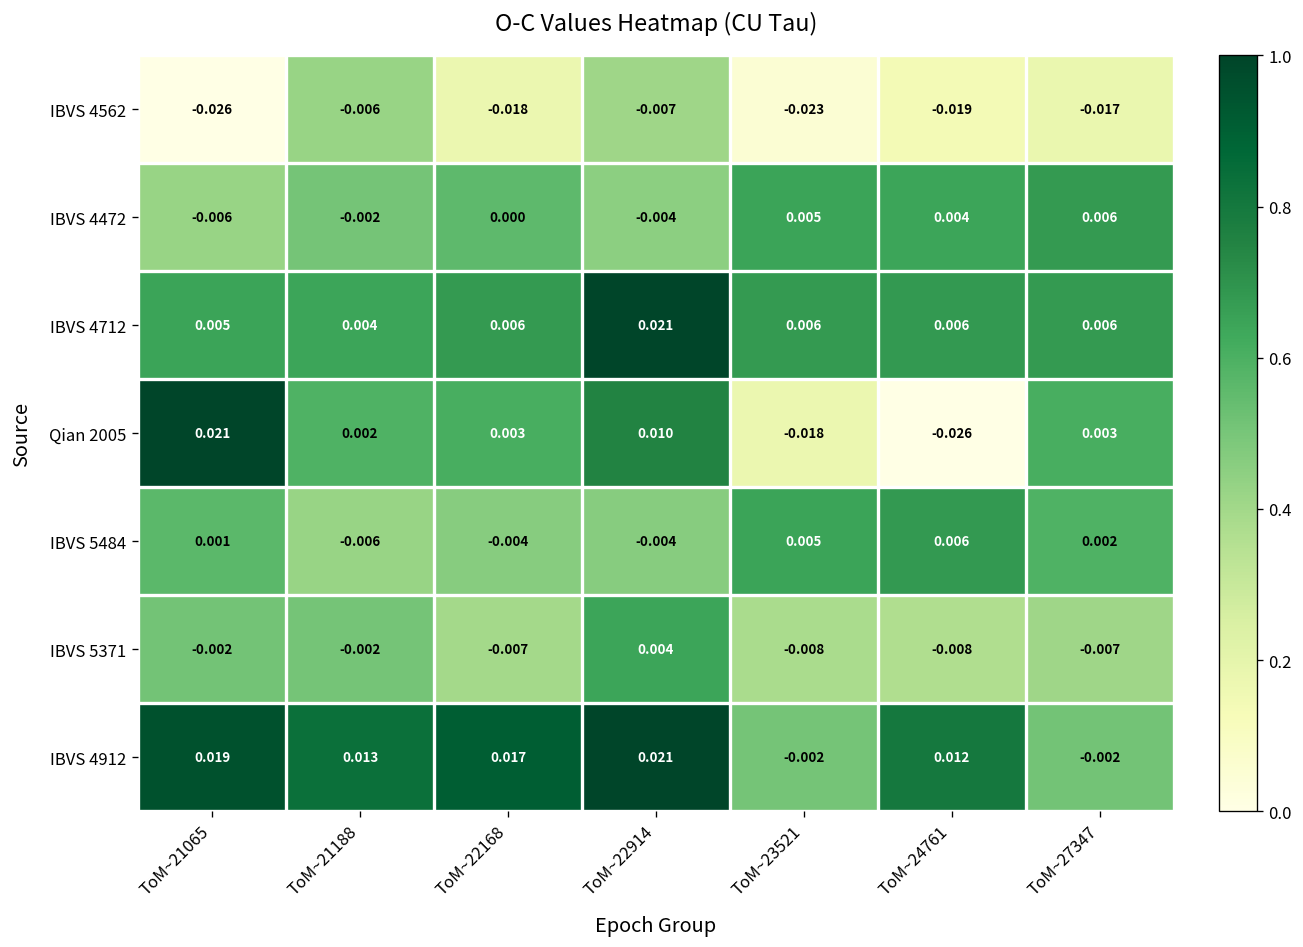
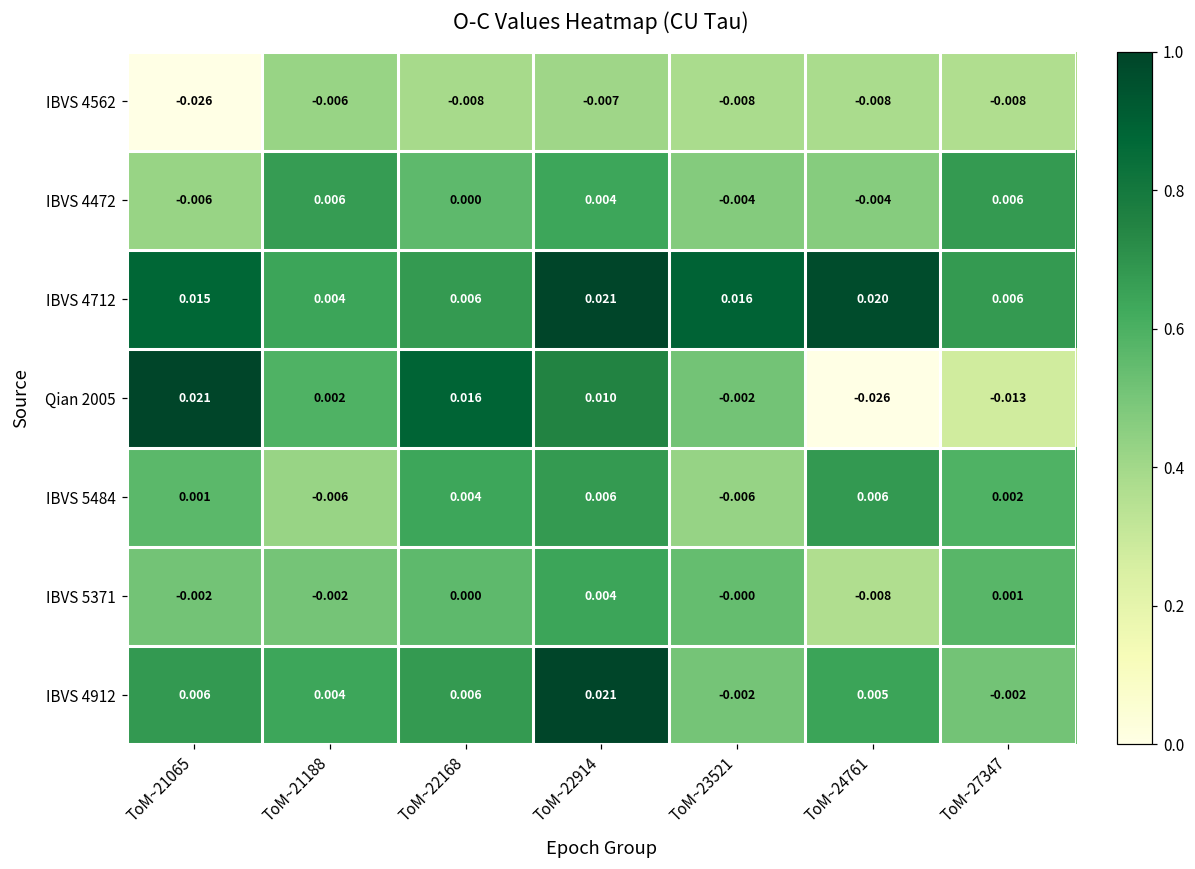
IBVS 4562, ToM~22168: -0.018 -> -0.008
IBVS 4562, ToM~23521: -0.023 -> -0.008
IBVS 4562, ToM~24761: -0.019 -> -0.008
IBVS 4562, ToM~27347: -0.017 -> -0.008
IBVS 4472, ToM~21188: -0.002 -> 0.006
IBVS 4472, ToM~22914: -0.004 -> 0.004
IBVS 4472, ToM~23521: 0.005 -> -0.004
IBVS 4472, ToM~24761: 0.004 -> -0.004
IBVS 4712, ToM~21065: 0.005 -> 0.015
IBVS 4712, ToM~23521: 0.006 -> 0.016
IBVS 4712, ToM~24761: 0.006 -> 0.020
Qian 2005, ToM~22168: 0.003 -> 0.016
Qian 2005, ToM~23521: -0.018 -> -0.002
Qian 2005, ToM~27347: 0.003 -> -0.013
IBVS 5484, ToM~22168: -0.004 -> 0.004
IBVS 5484, ToM~22914: -0.004 -> 0.006
IBVS 5484, ToM~23521: 0.005 -> -0.006
IBVS 5371, ToM~22168: -0.007 -> 0.000
IBVS 5371, ToM~23521: -0.008 -> -0.000
IBVS 5371, ToM~27347: -0.007 -> 0.001
IBVS 4912, ToM~21065: 0.019 -> 0.006
IBVS 4912, ToM~21188: 0.013 -> 0.004
IBVS 4912, ToM~22168: 0.017 -> 0.006
IBVS 4912, ToM~24761: 0.012 -> 0.005
